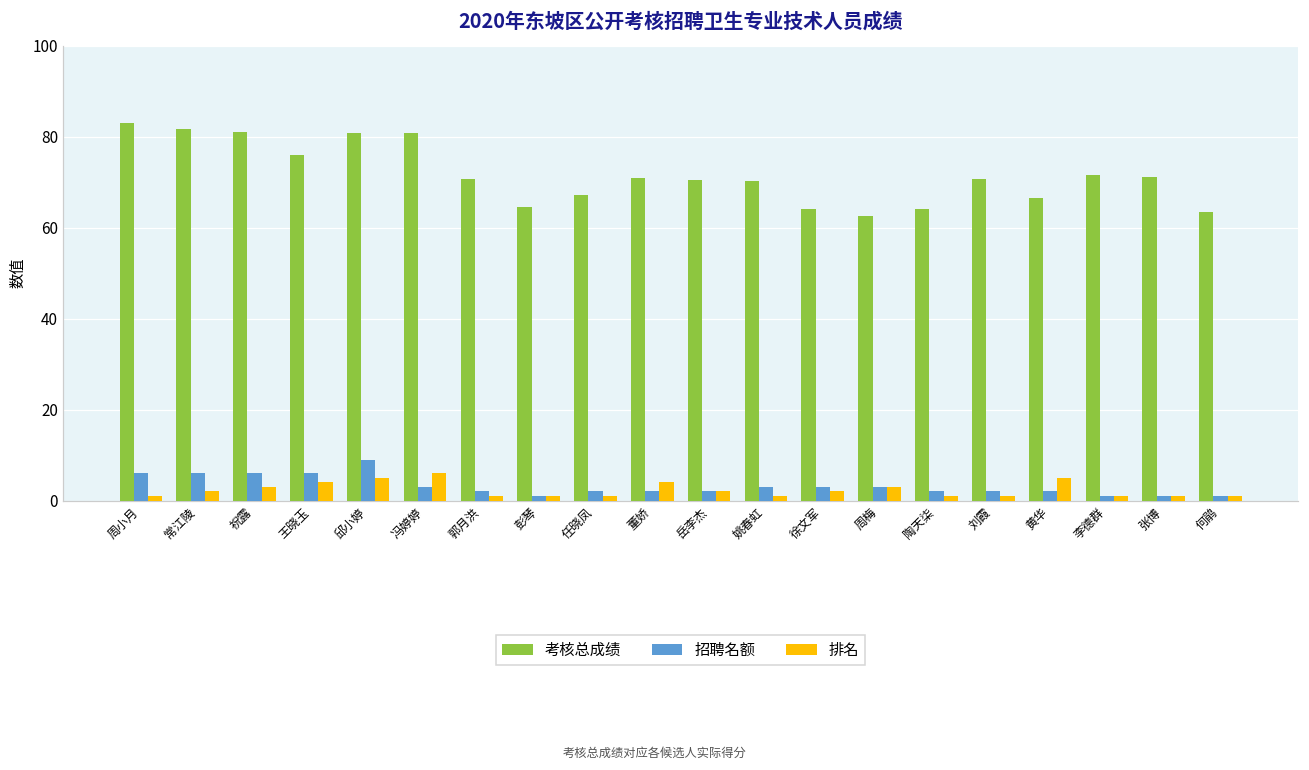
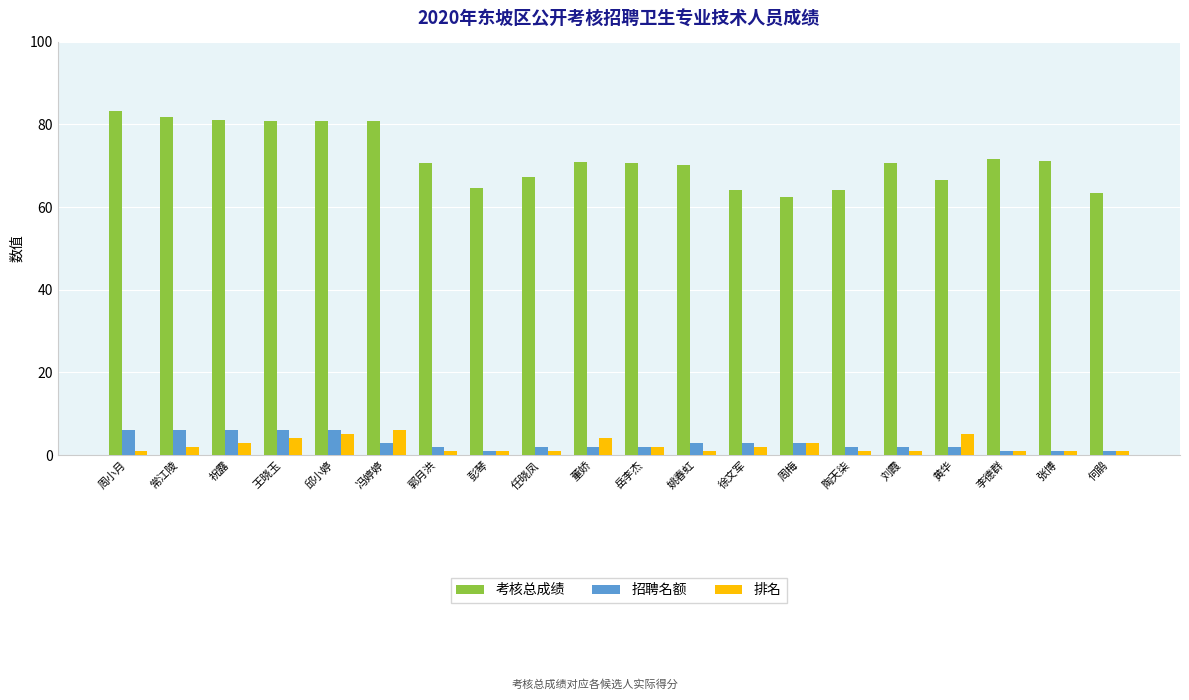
考核总成绩, 王晓玉: 76 -> 81
招聘名额, 邱小婷: 9 -> 6
